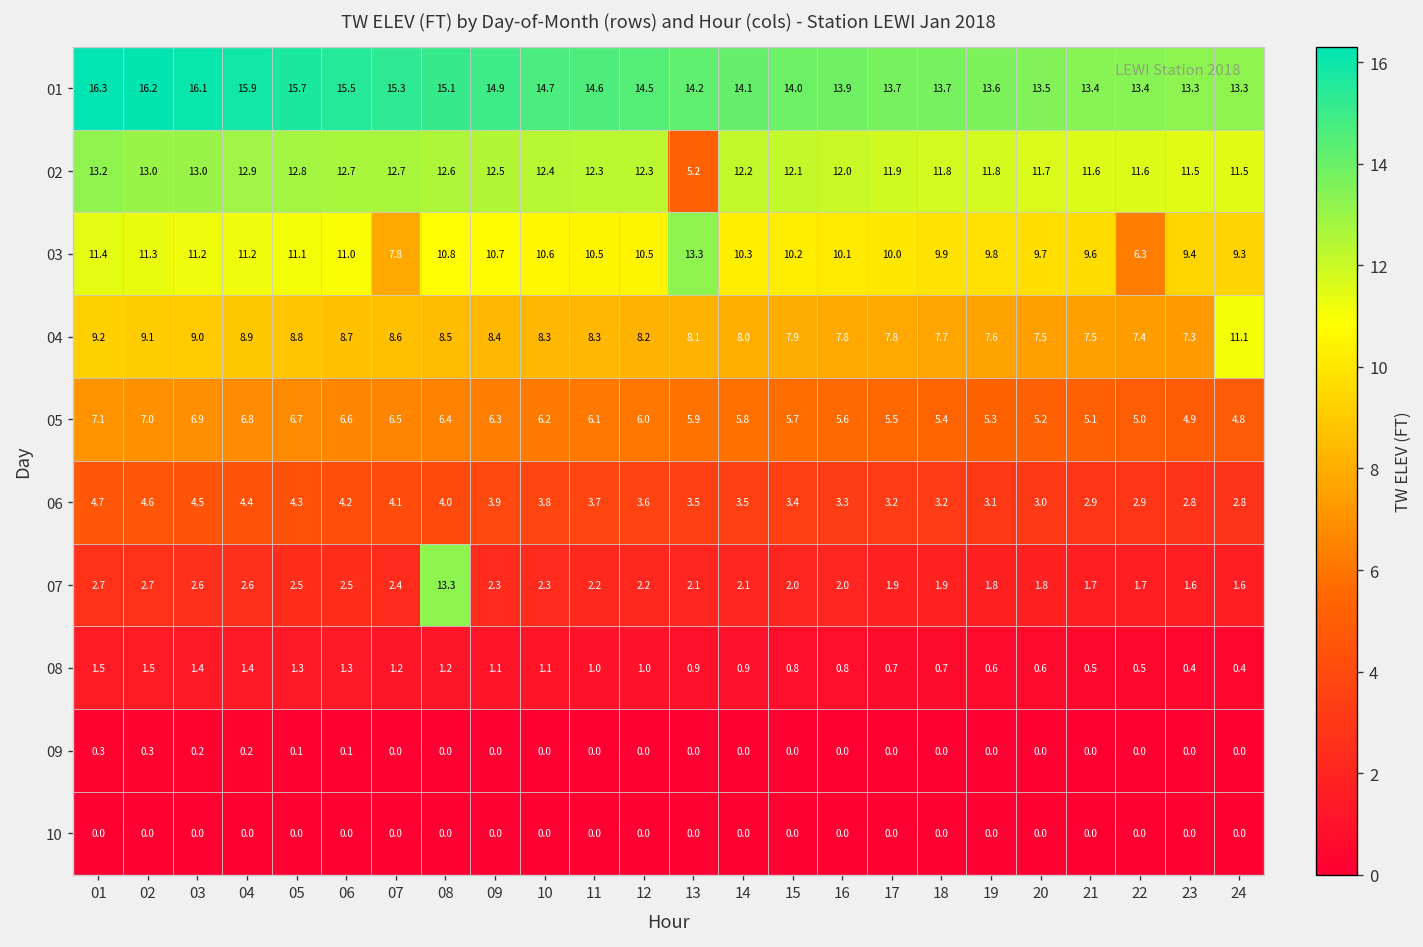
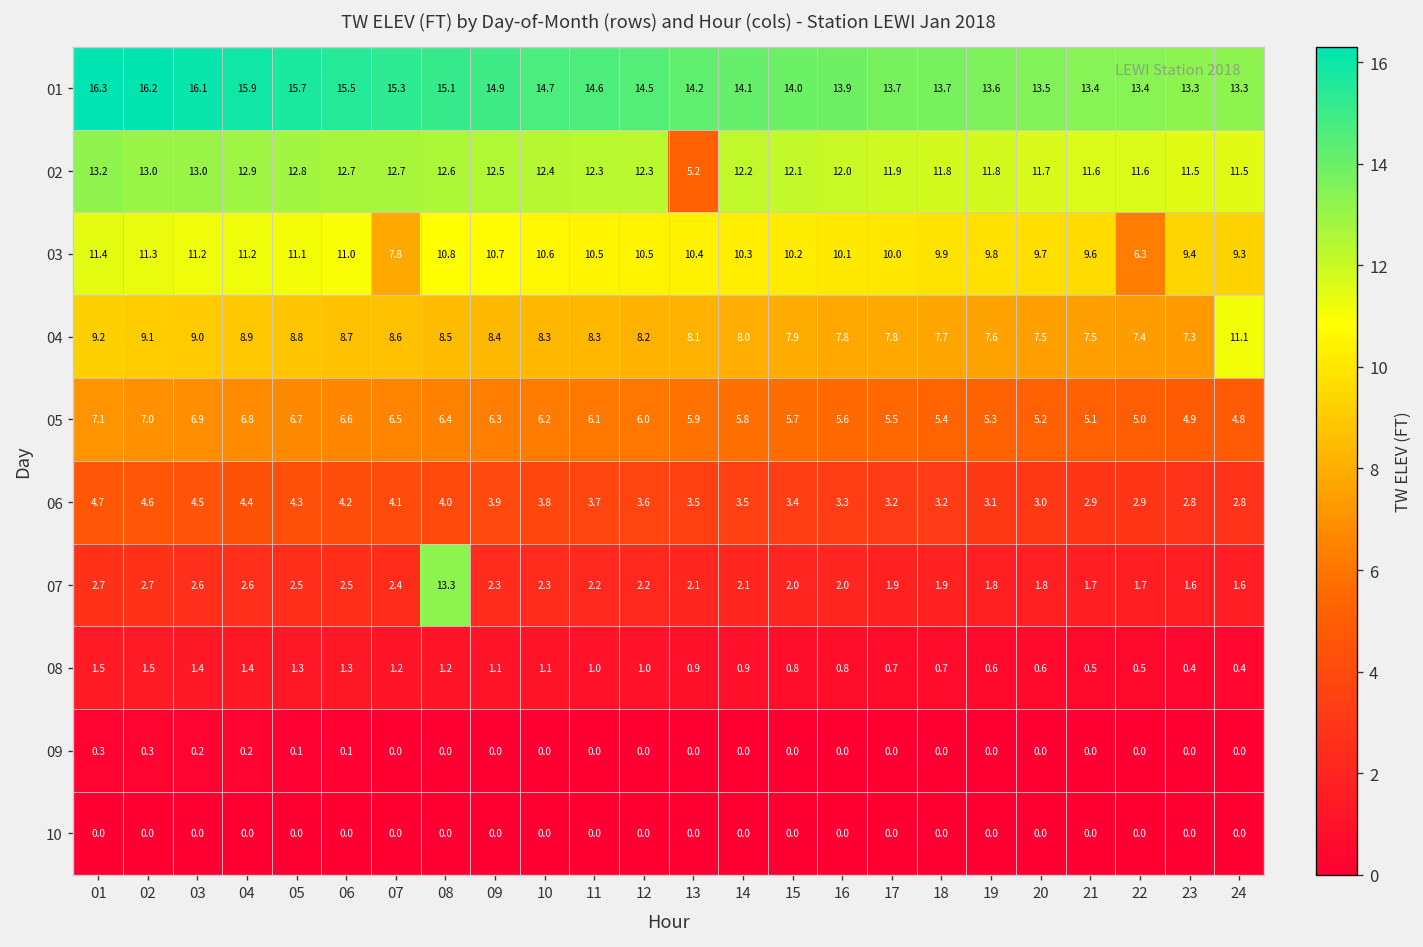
03, 13: 13.3 -> 10.4
